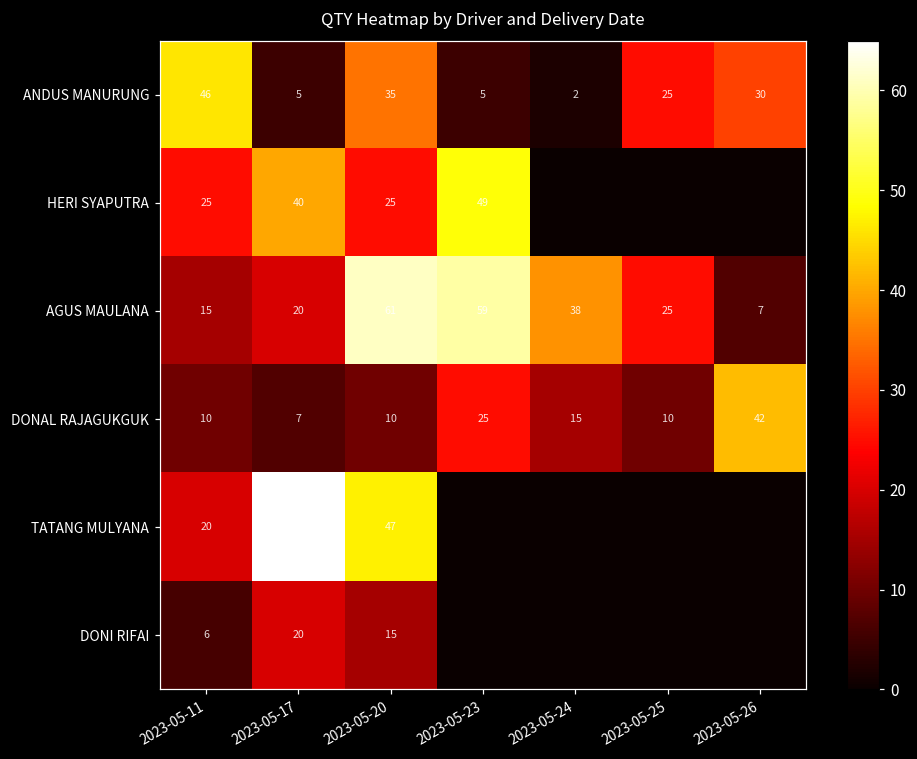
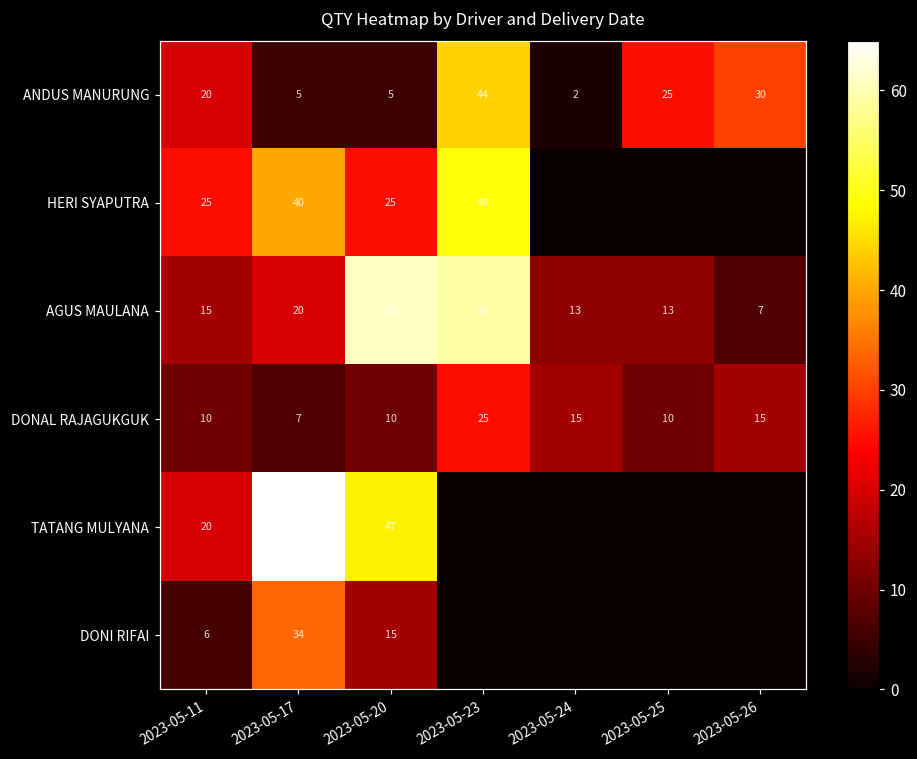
ANDUS MANURUNG, 2023-05-11: 46 -> 20
ANDUS MANURUNG, 2023-05-20: 35 -> 5
ANDUS MANURUNG, 2023-05-23: 5 -> 44
AGUS MAULANA, 2023-05-24: 38 -> 13
AGUS MAULANA, 2023-05-25: 25 -> 13
DONAL RAJAGUKGUK, 2023-05-26: 42 -> 15
DONI RIFAI, 2023-05-17: 20 -> 34
